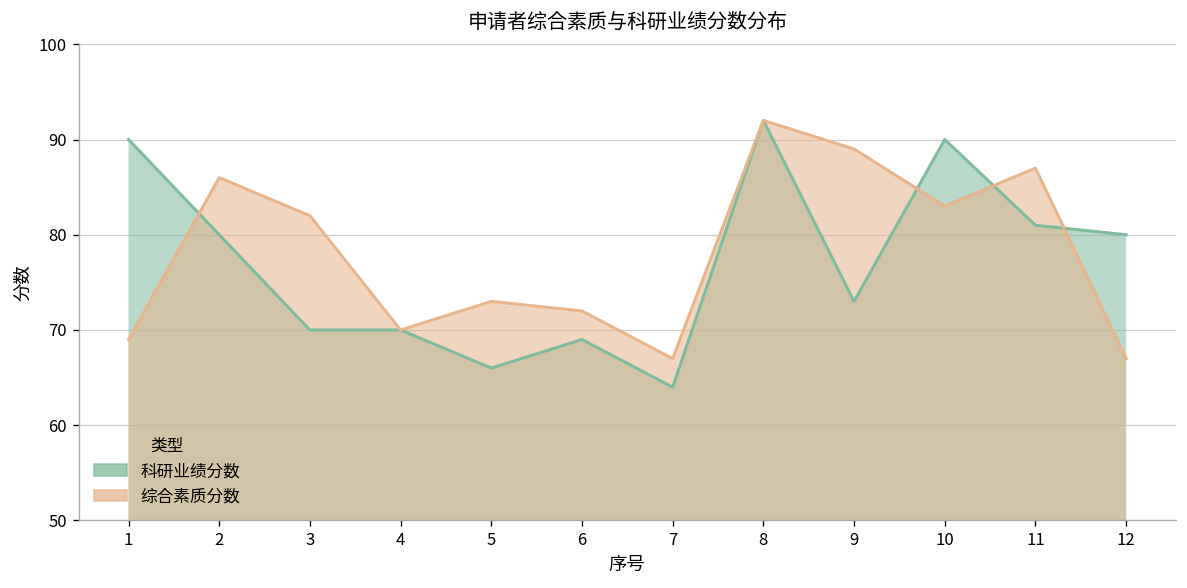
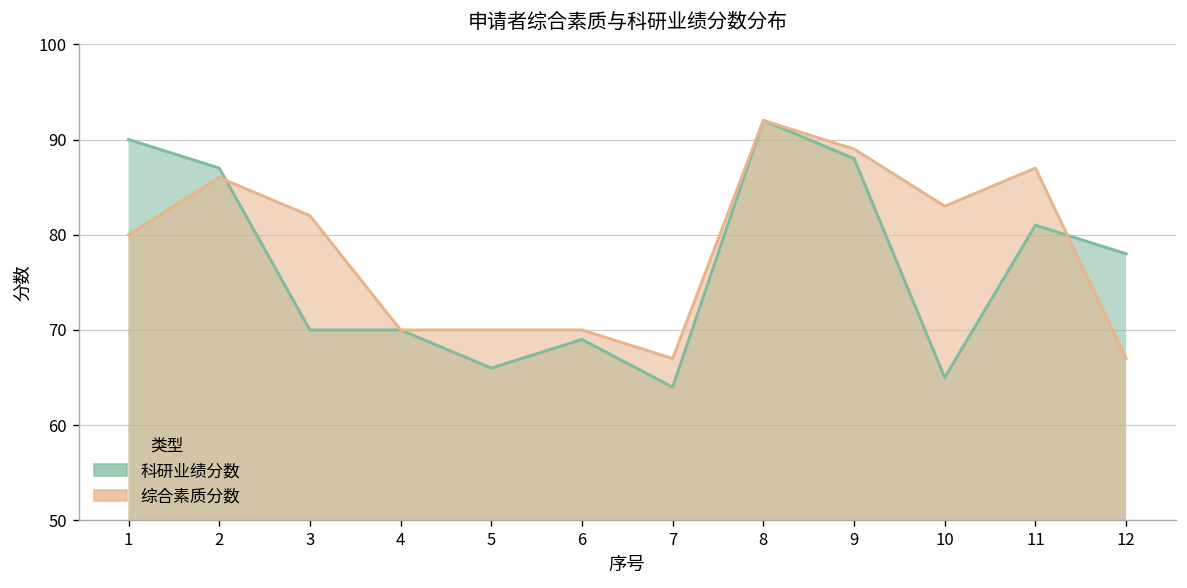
综合素质分数, 1: 69 -> 80
科研业绩分数, 2: 80 -> 87
综合素质分数, 5: 73 -> 70
综合素质分数, 6: 72 -> 70
科研业绩分数, 9: 73 -> 88
科研业绩分数, 10: 90 -> 65
科研业绩分数, 12: 80 -> 78
